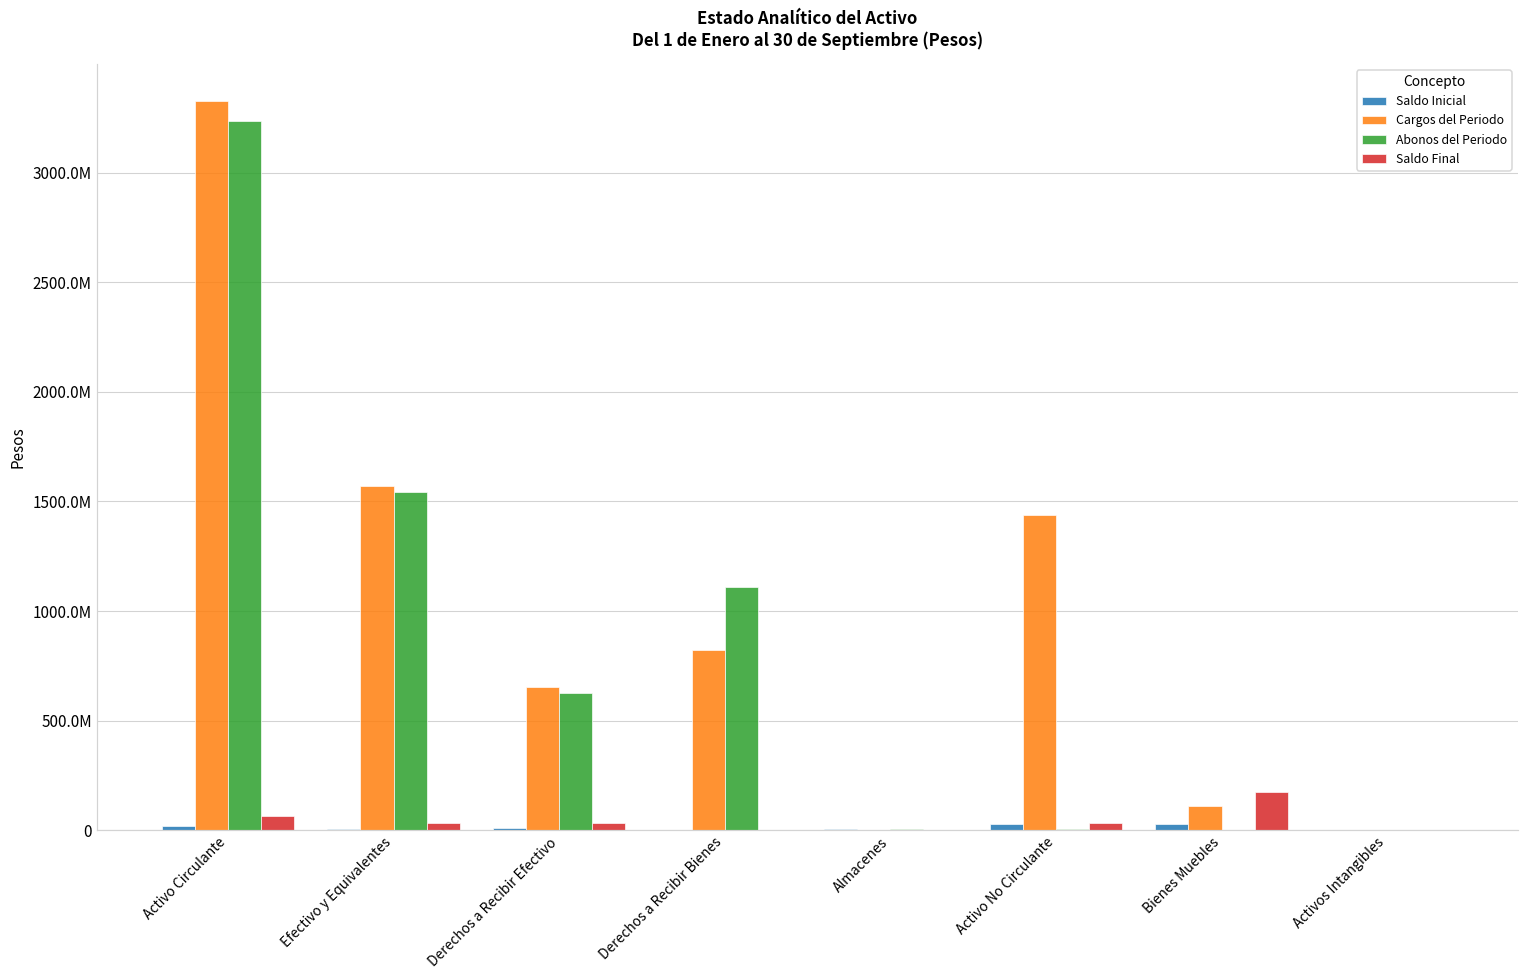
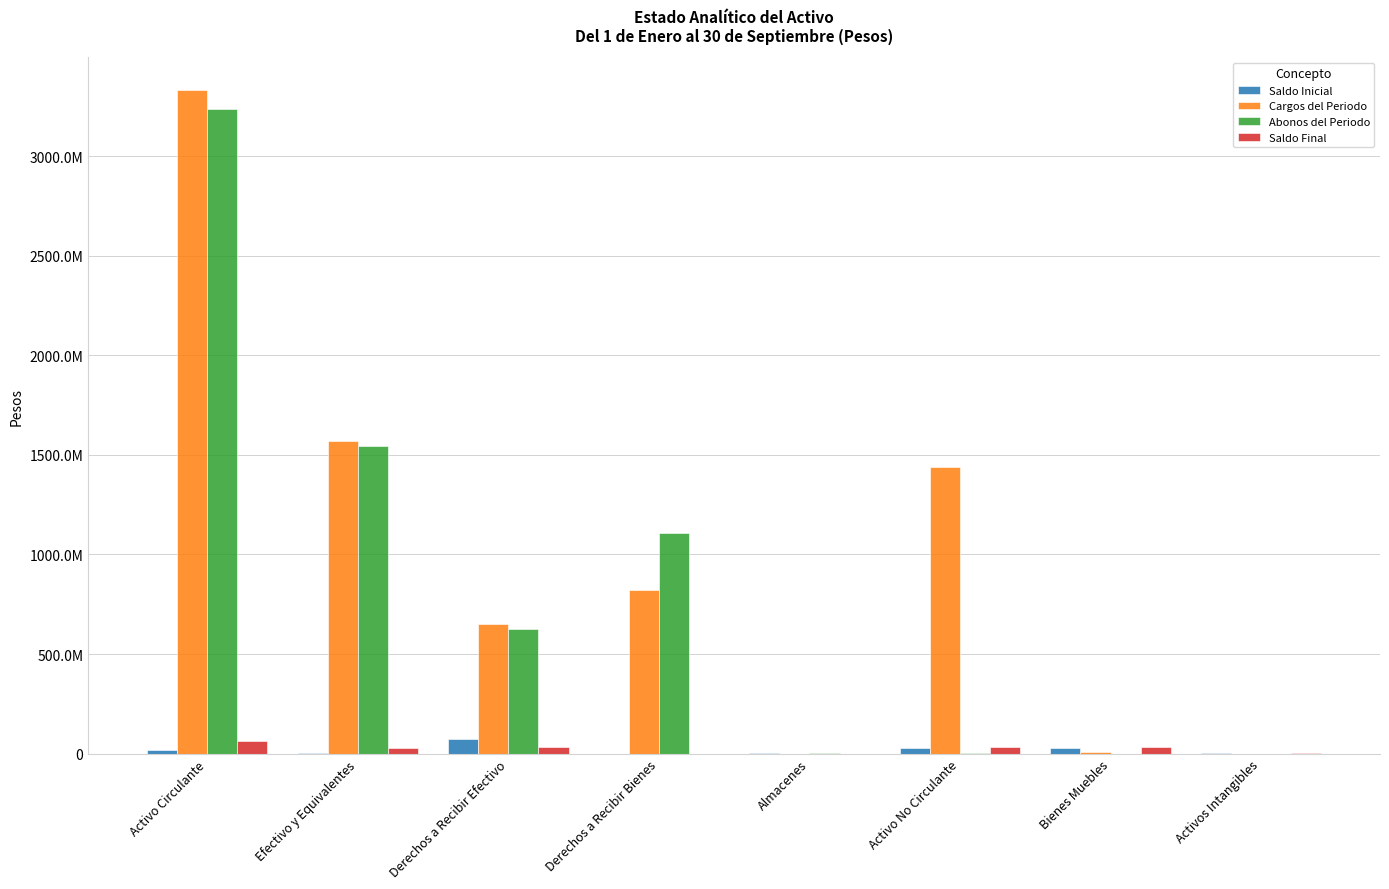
Saldo Inicial, Derechos a Recibir Efectivo: 10000000 -> 70000000
Cargos del Periodo, Bienes Muebles: 110000000 -> 10000000
Saldo Final, Bienes Muebles: 180000000 -> 40000000
